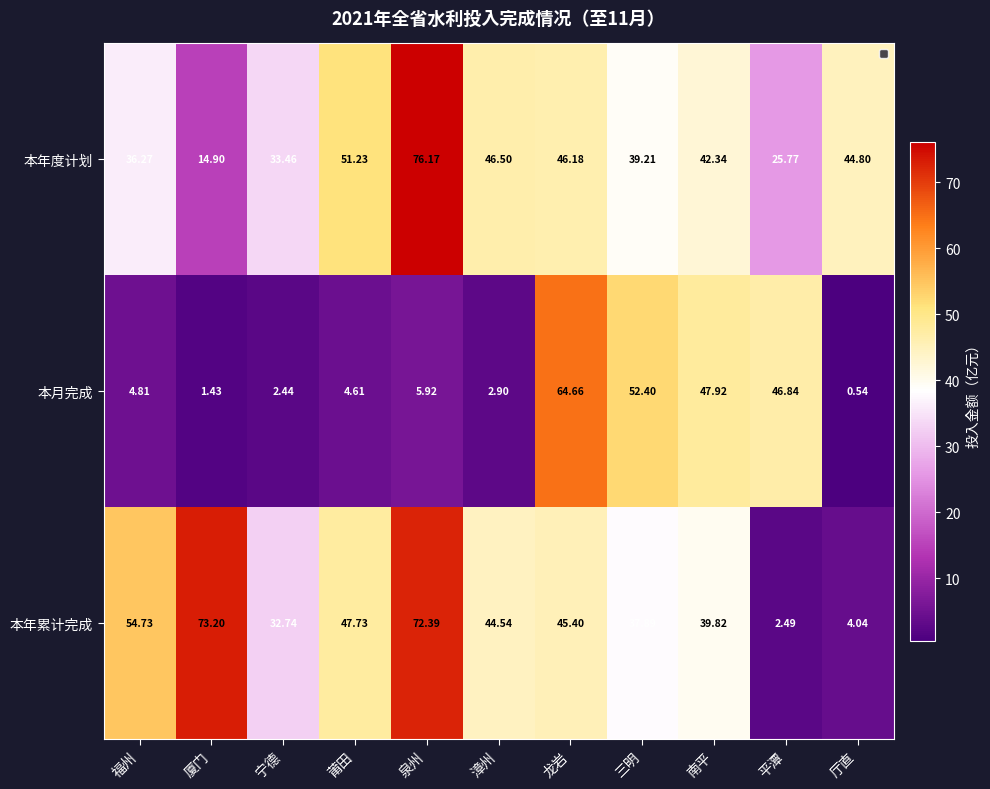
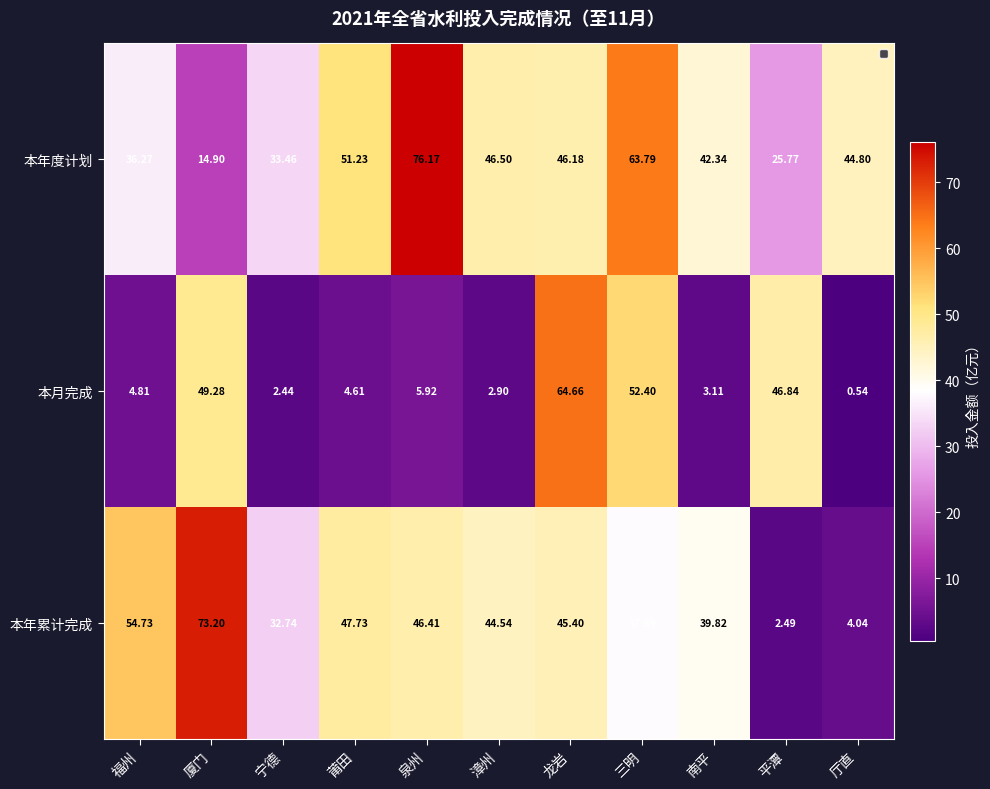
本年度计划, 三明: 39.21 -> 63.79
本月完成, 厦门: 1.43 -> 49.28
本月完成, 南平: 47.92 -> 3.11
本年累计完成, 泉州: 72.39 -> 46.41
